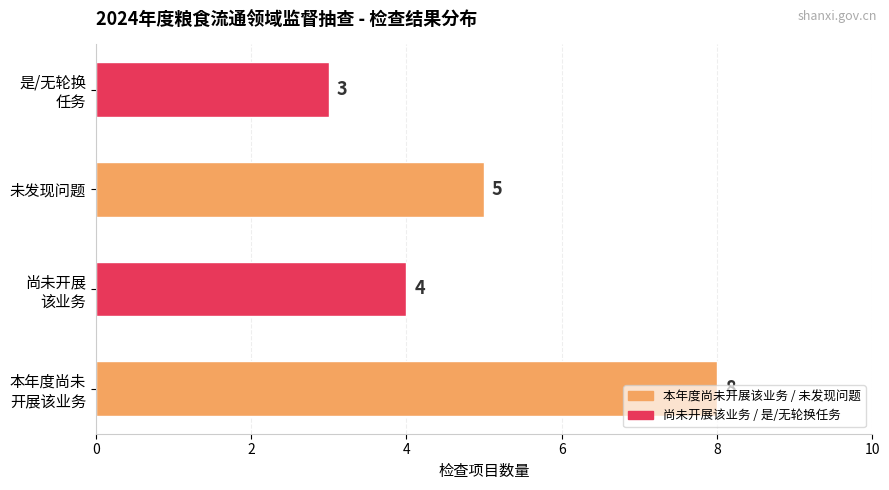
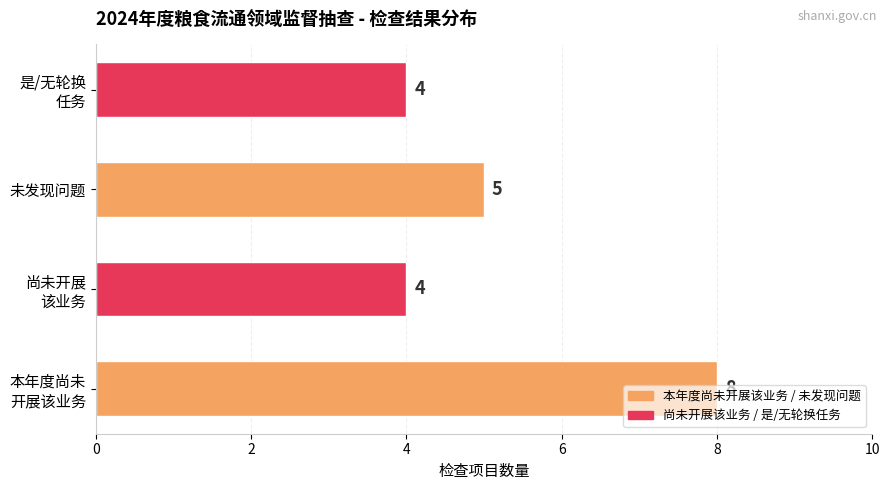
是/无轮换 任务: 3 -> 4
